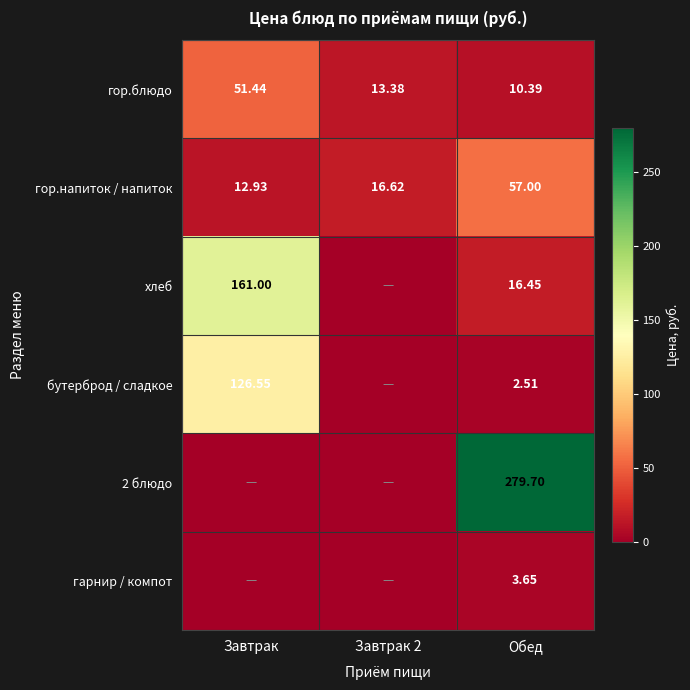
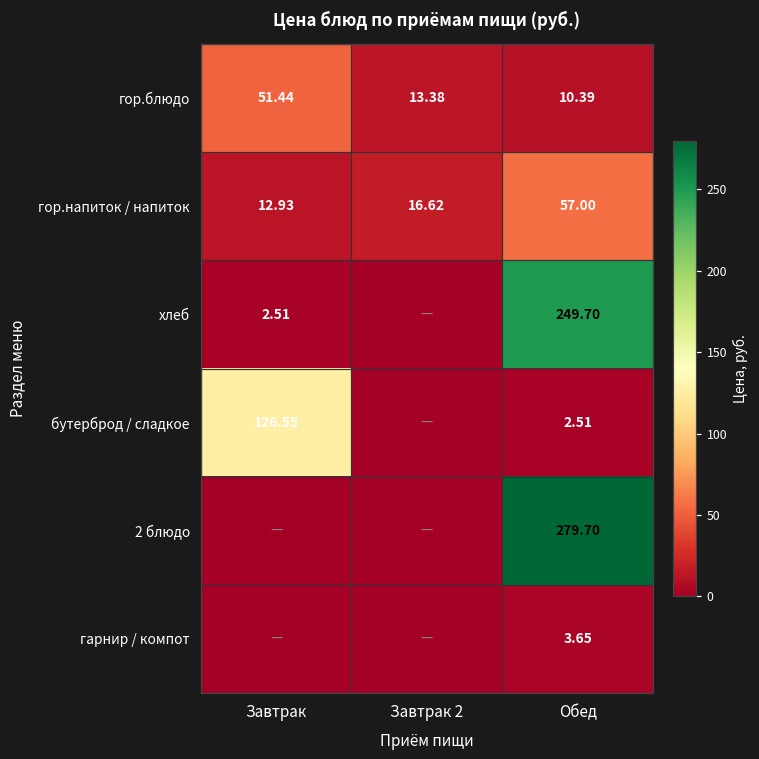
хлеб, Завтрак: 161.00 -> 2.51
хлеб, Обед: 16.45 -> 249.70
